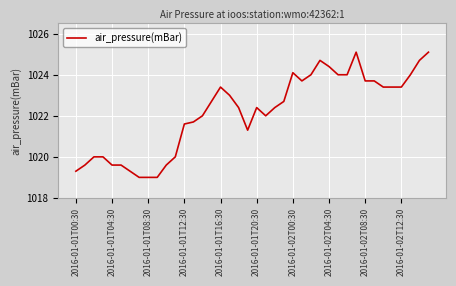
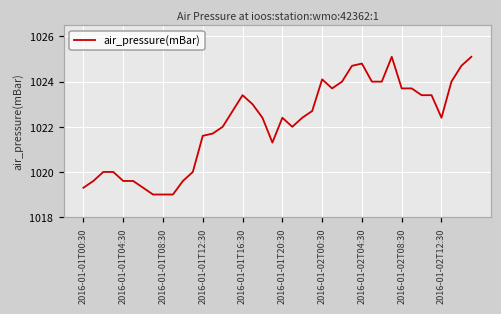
2016-01-02T04:30: 1024.4 -> 1024.8
2016-01-02T12:30: 1023.4 -> 1022.4
